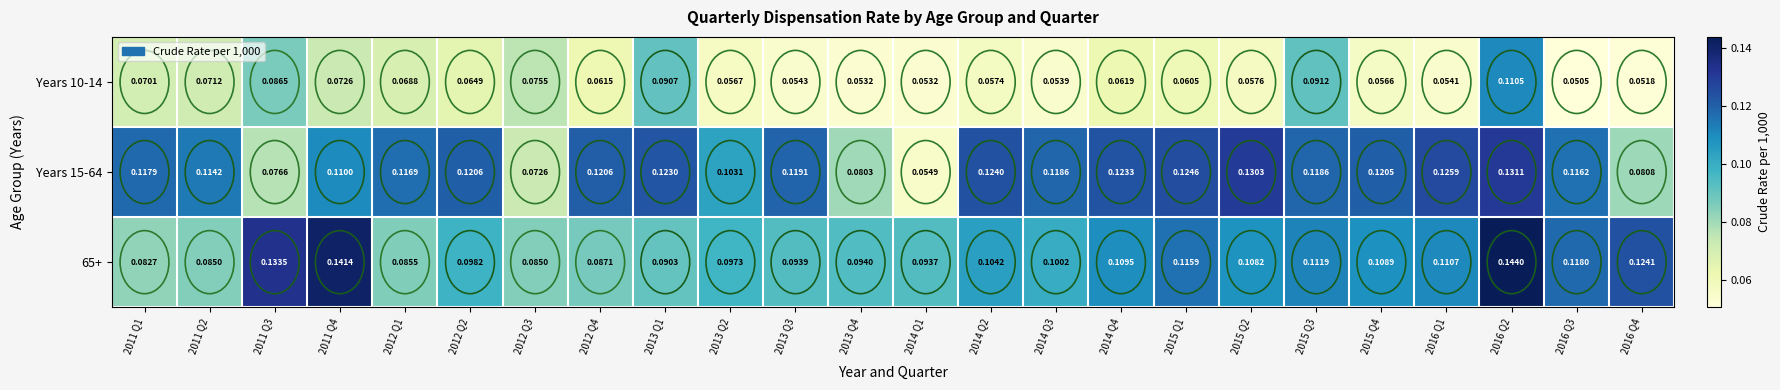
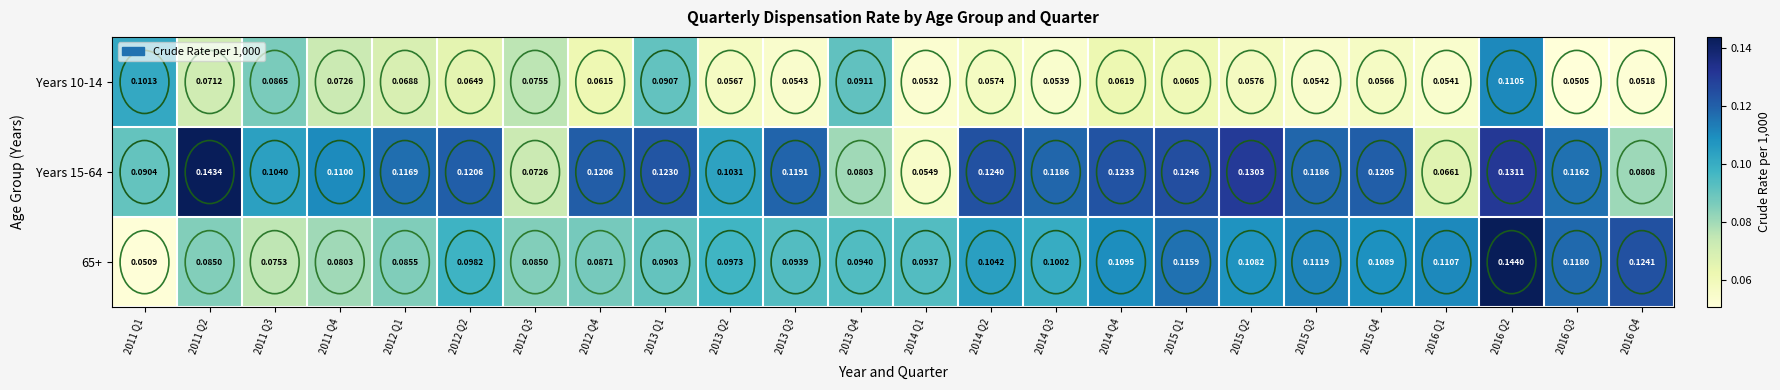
Years 10-14, 2011 Q1: 0.0701 -> 0.1013
Years 10-14, 2013 Q4: 0.0532 -> 0.0911
Years 10-14, 2015 Q3: 0.0912 -> 0.0542
Years 15-64, 2011 Q1: 0.1179 -> 0.0904
Years 15-64, 2011 Q2: 0.1142 -> 0.1434
Years 15-64, 2011 Q3: 0.0766 -> 0.1040
Years 15-64, 2016 Q1: 0.1259 -> 0.0661
65+, 2011 Q1: 0.0827 -> 0.0509
65+, 2011 Q3: 0.1335 -> 0.0753
65+, 2011 Q4: 0.1414 -> 0.0803
